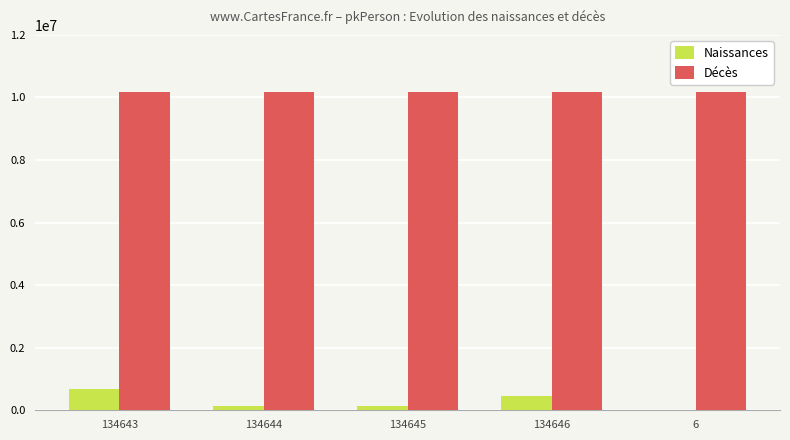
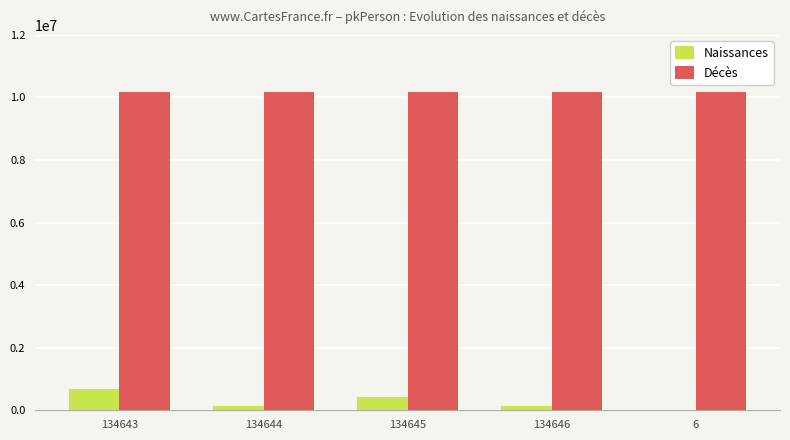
Naissances, 134645: 100000 -> 400000
Naissances, 134646: 500000 -> 100000
